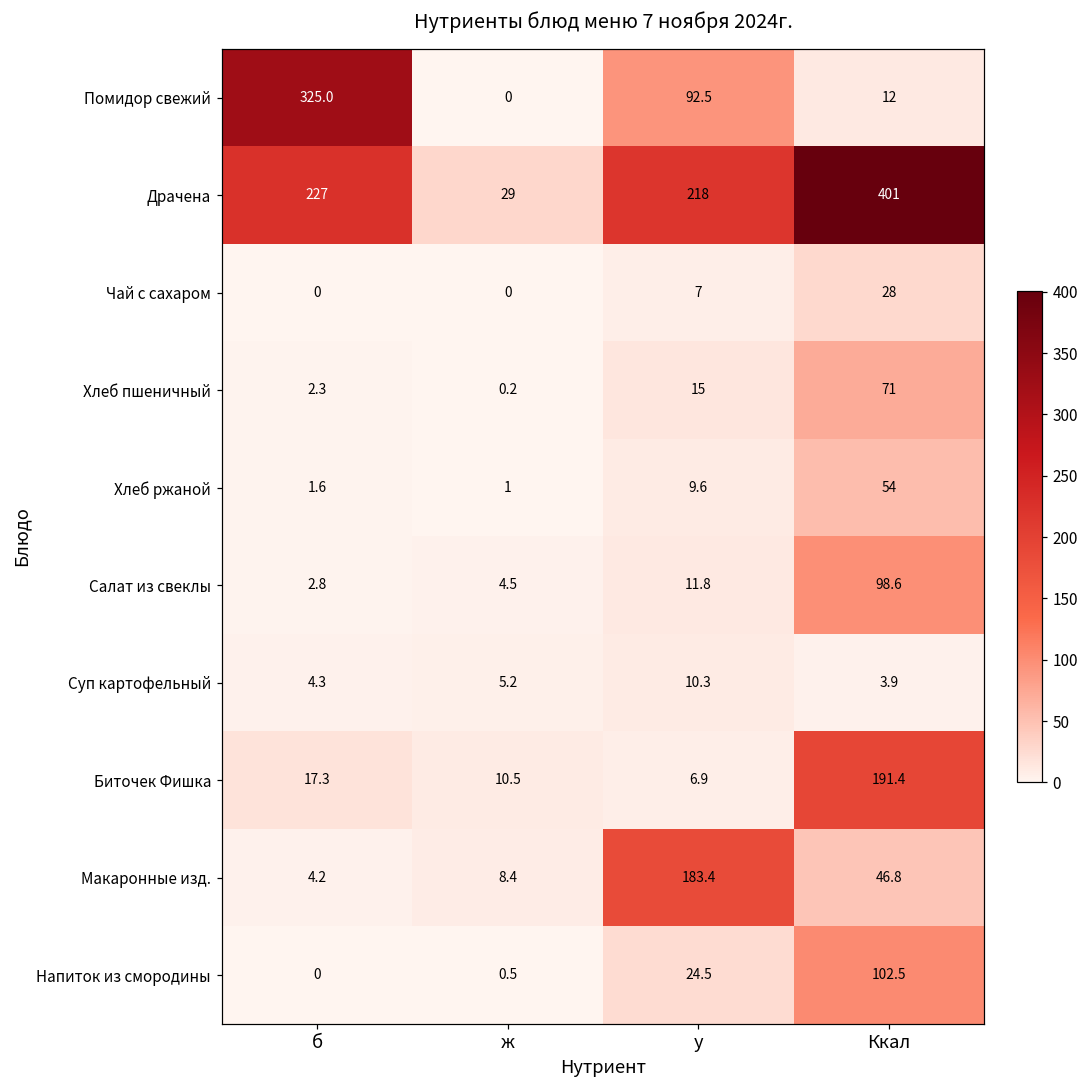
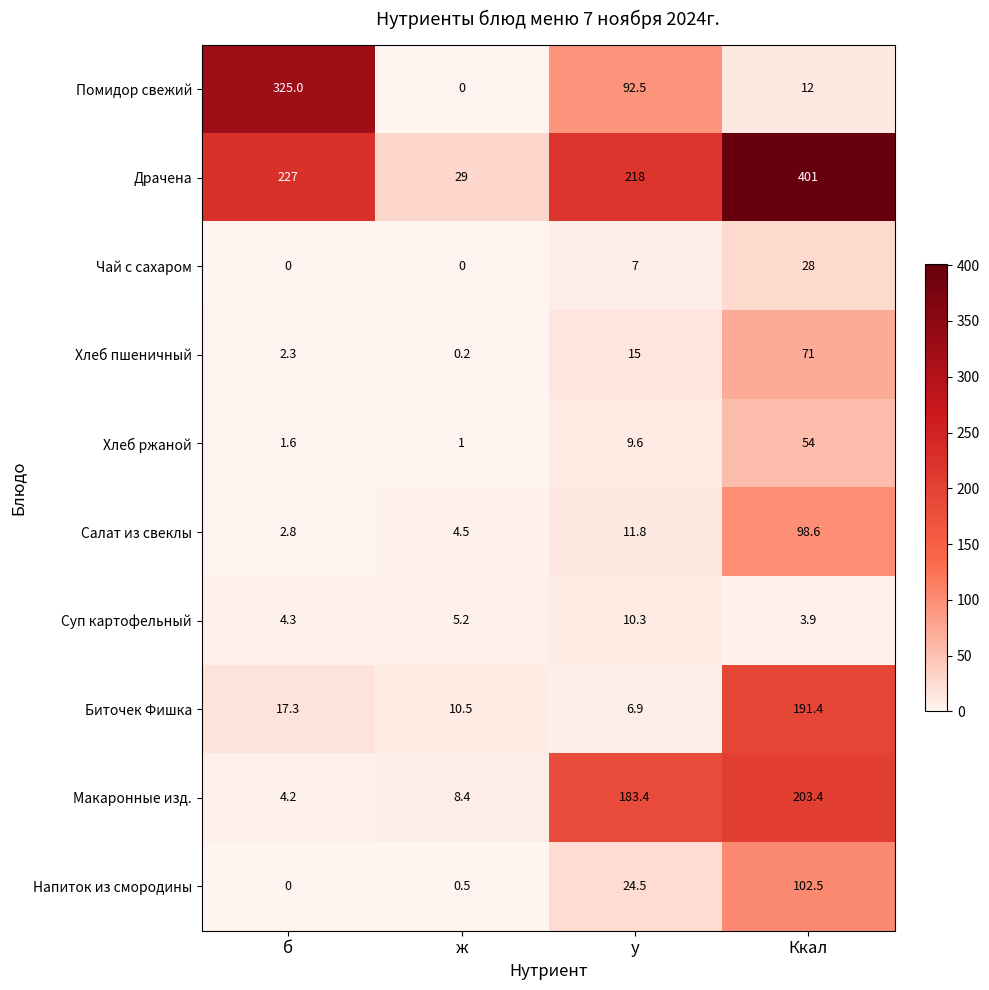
Макаронные изд., Ккал: 46.8 -> 203.4
